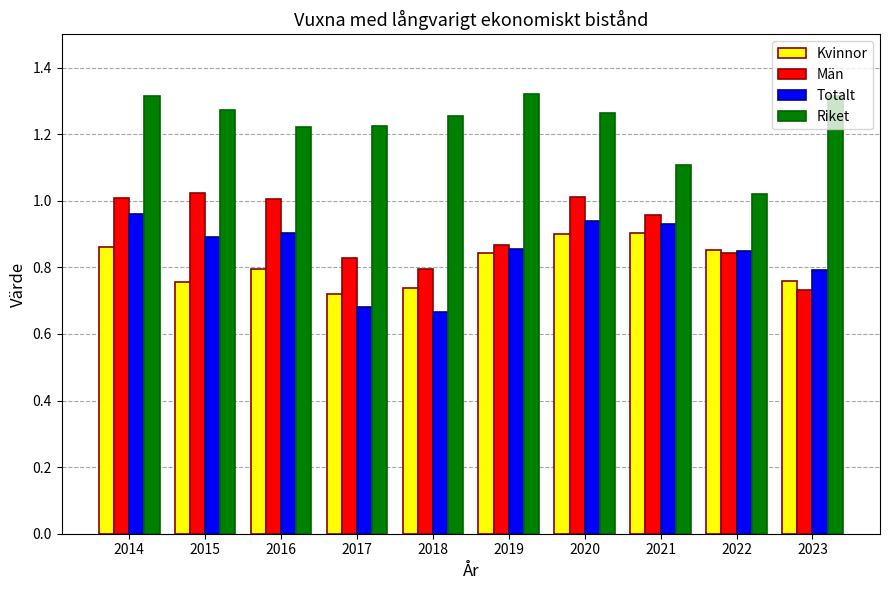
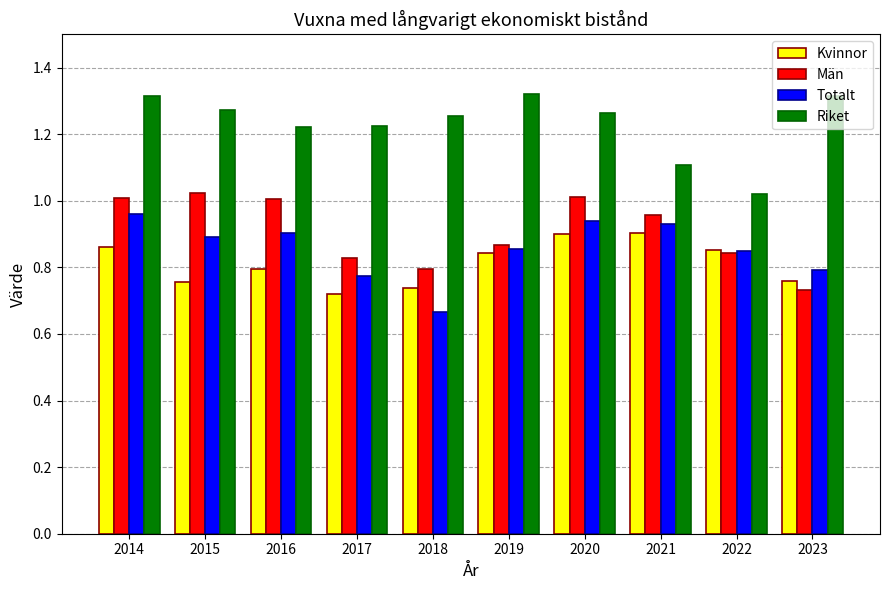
Totalt, 2017: 0.68 -> 0.78
